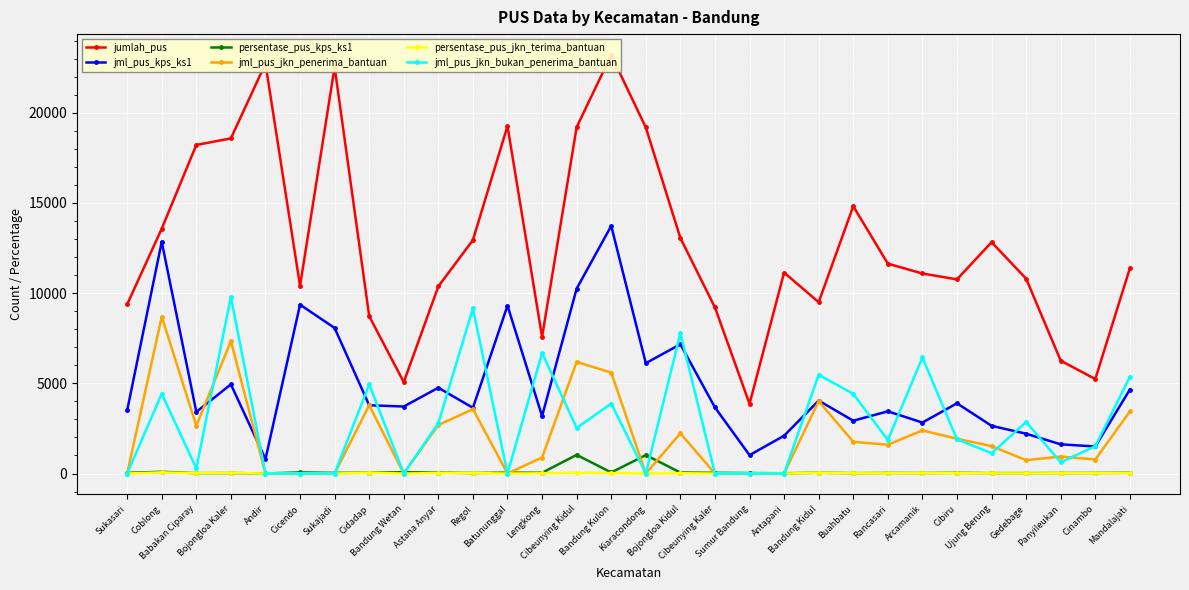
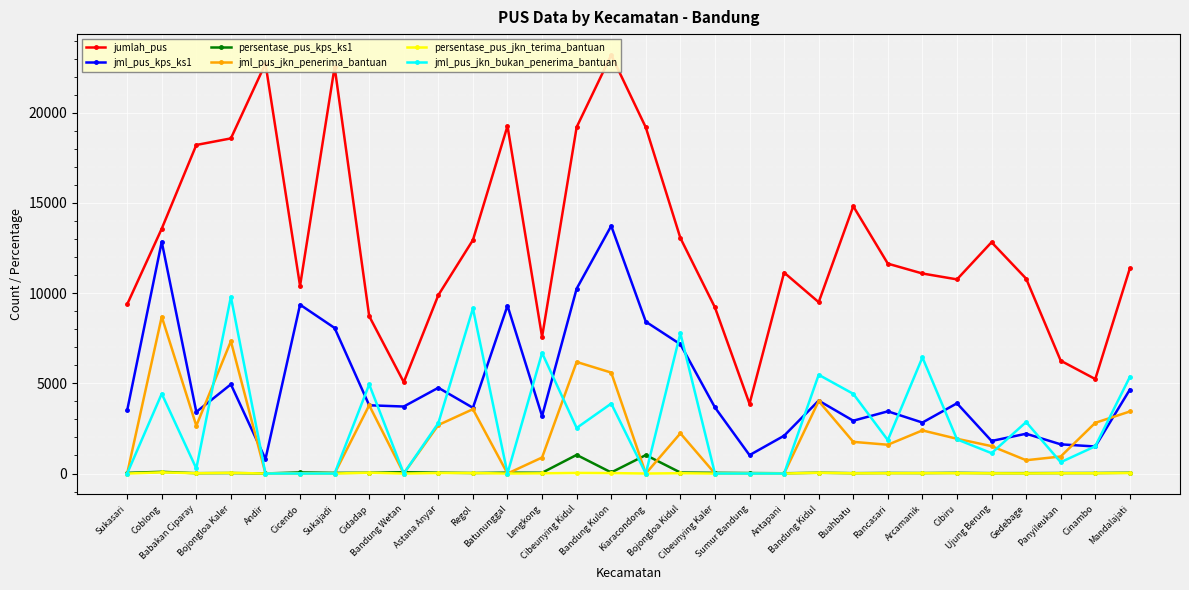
jumlah_pus, Astana Anyar: 10400 -> 9900
jml_pus_kps_ks1, Kiaracondong: 6100 -> 8400
jml_pus_kps_ks1, Ujung Berung: 2600 -> 1800
jml_pus_jkn_penerima_bantuan, Cinambo: 800 -> 2800
